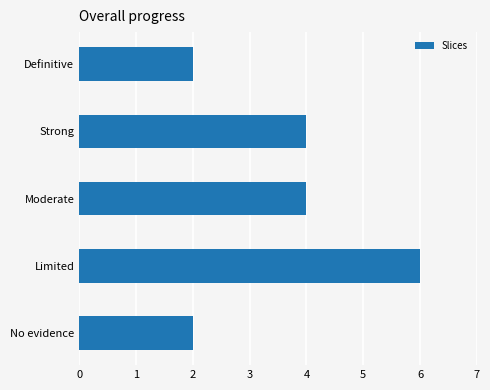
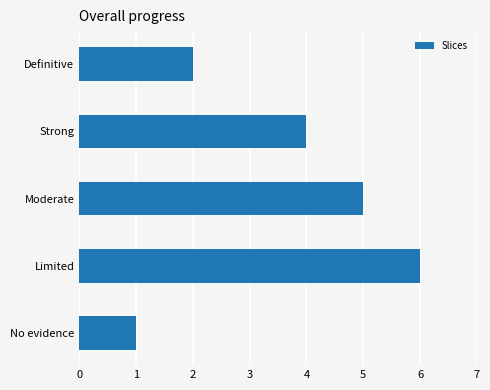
Moderate: 4 -> 5
No evidence: 2 -> 1
